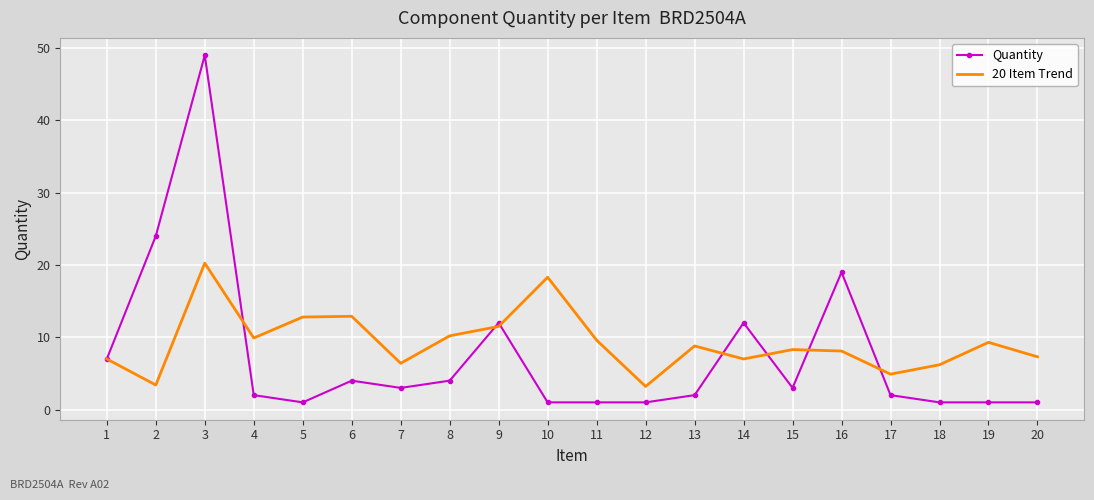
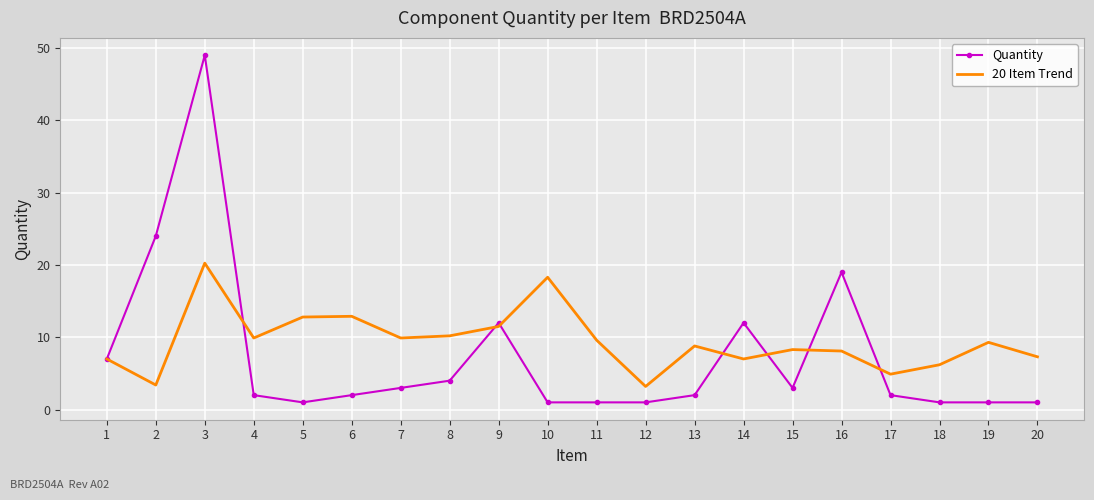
Quantity, 6: 4 -> 2
20 Item Trend, 7: 6 -> 10
